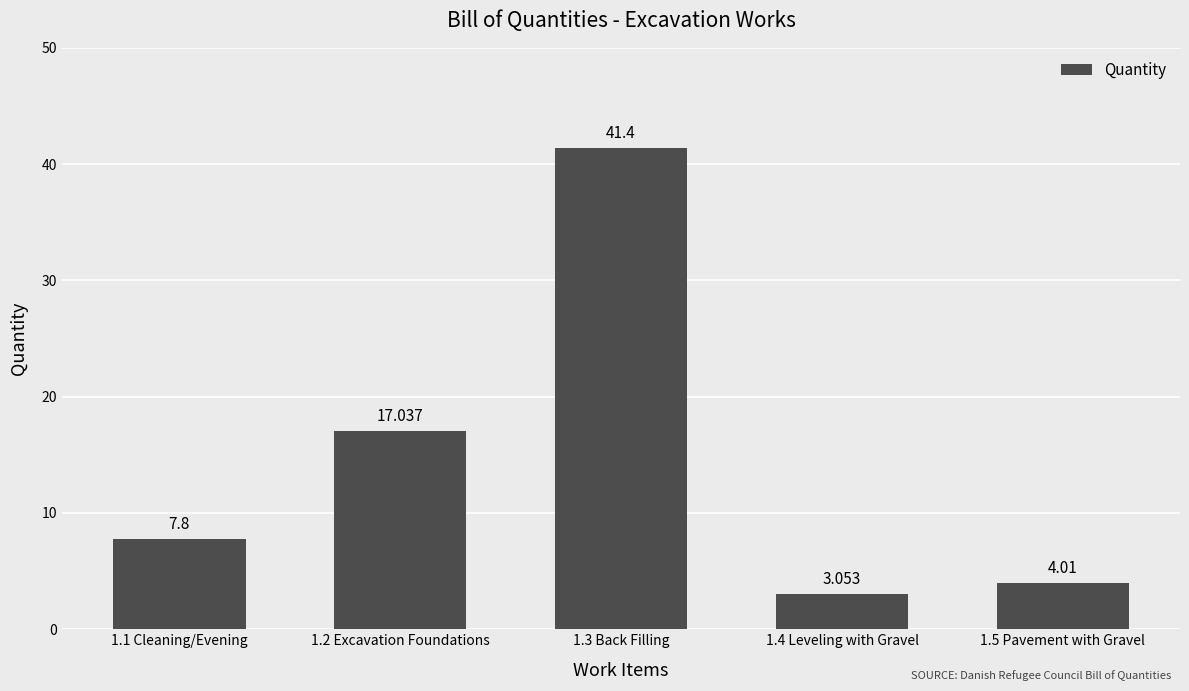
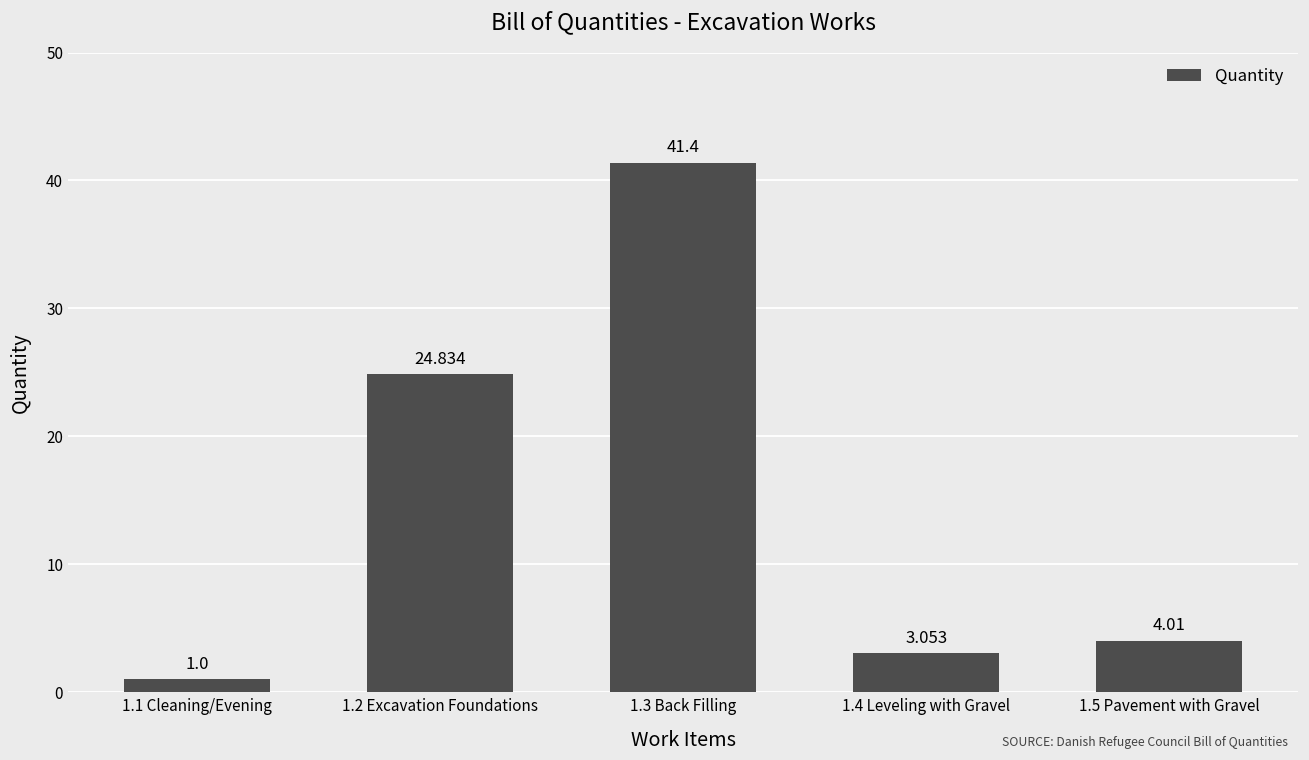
1.1 Cleaning/Evening: 7.8 -> 1.0
1.2 Excavation Foundations: 17.037 -> 24.834
